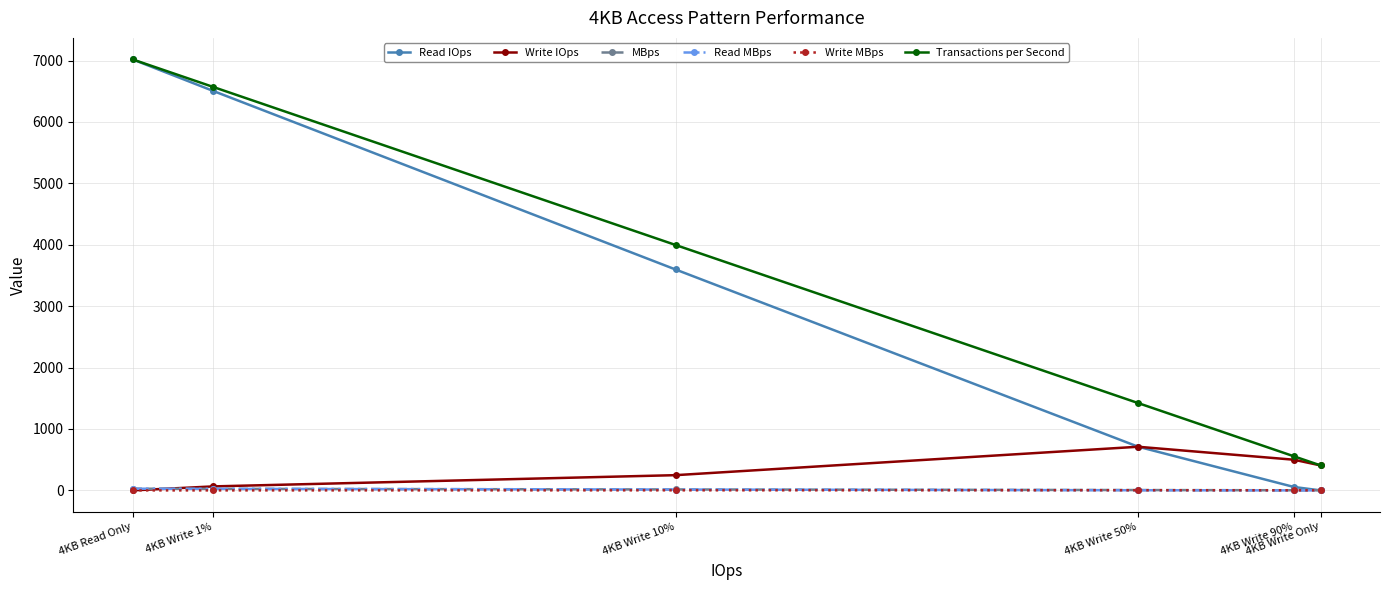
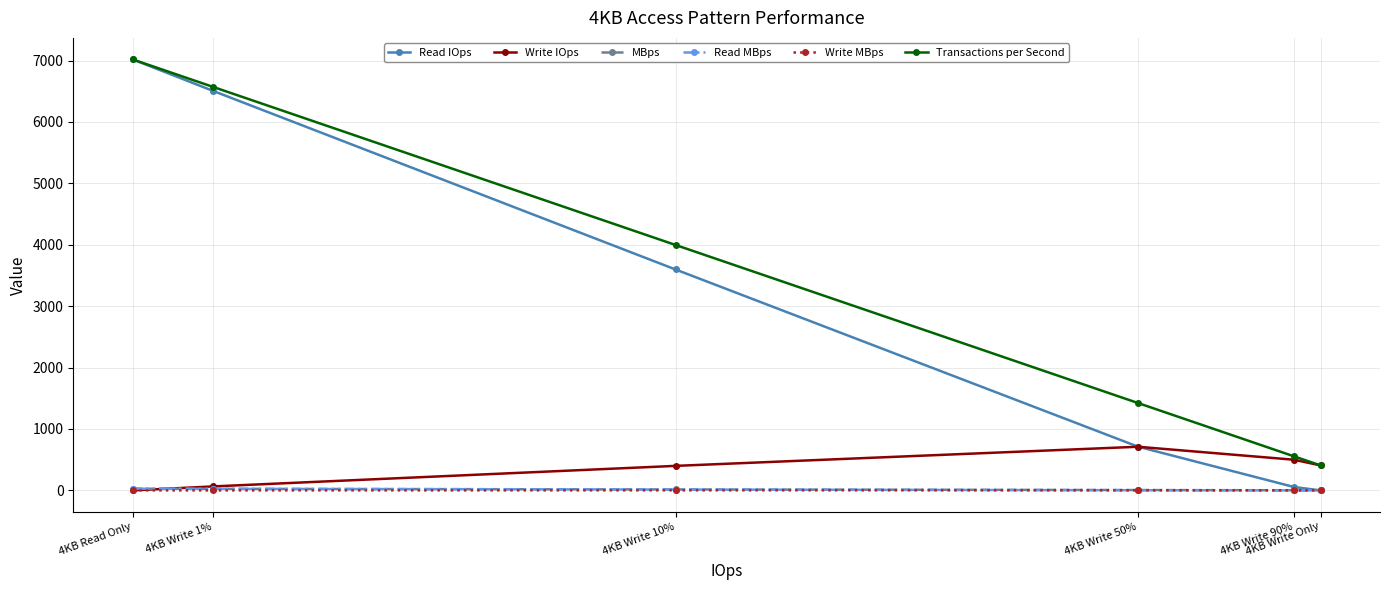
Write IOps, 4KB Write 10%: 200 -> 400
